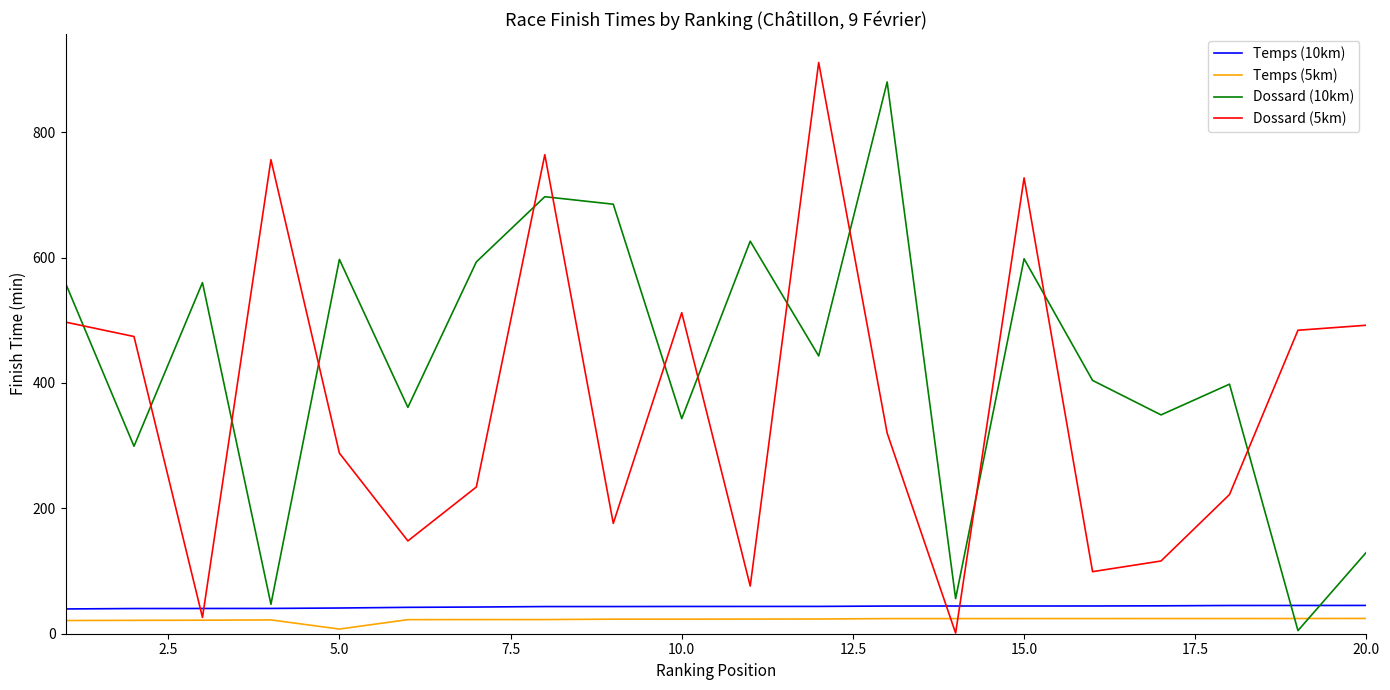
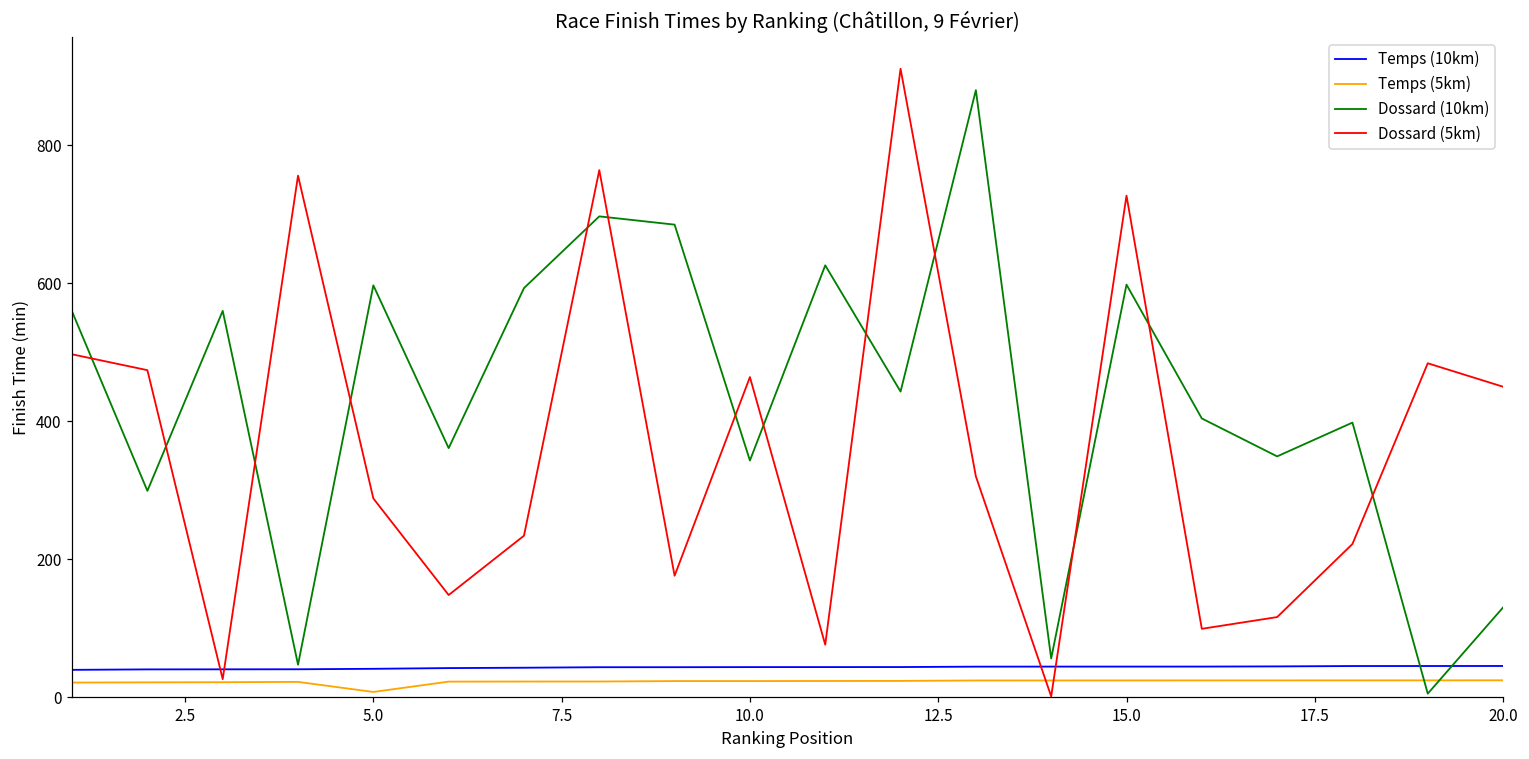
Dossard (5km), 10.0: 510 -> 460
Dossard (5km), 20.0: 490 -> 450
